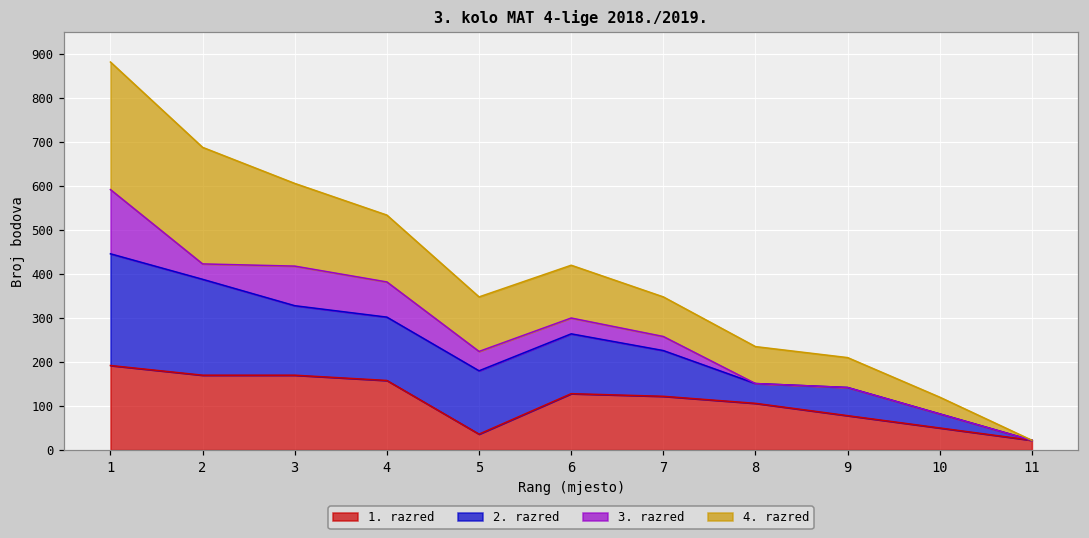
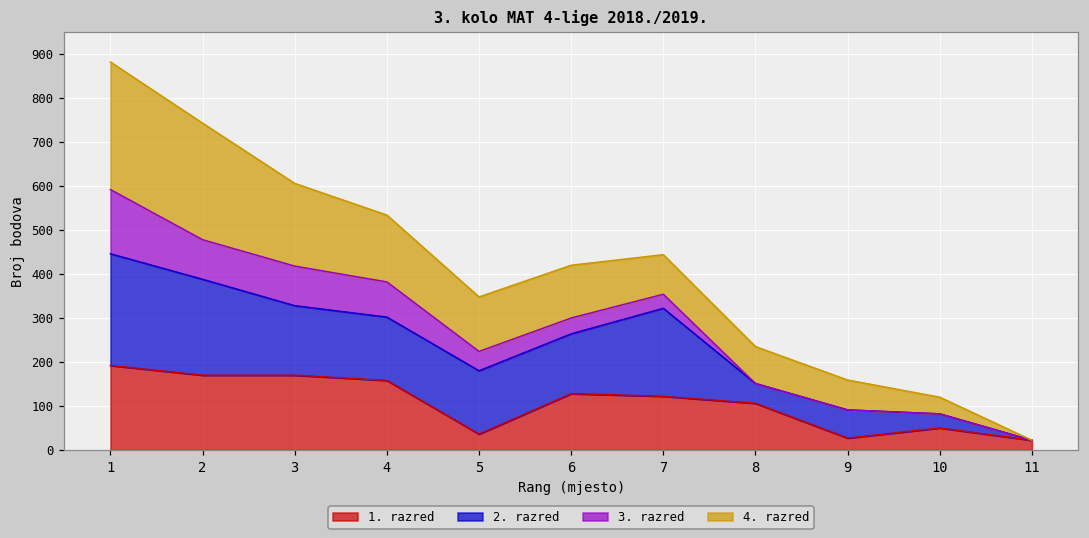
3. razred, 2: 40 -> 90
2. razred, 7: 100 -> 200
1. razred, 9: 80 -> 30
